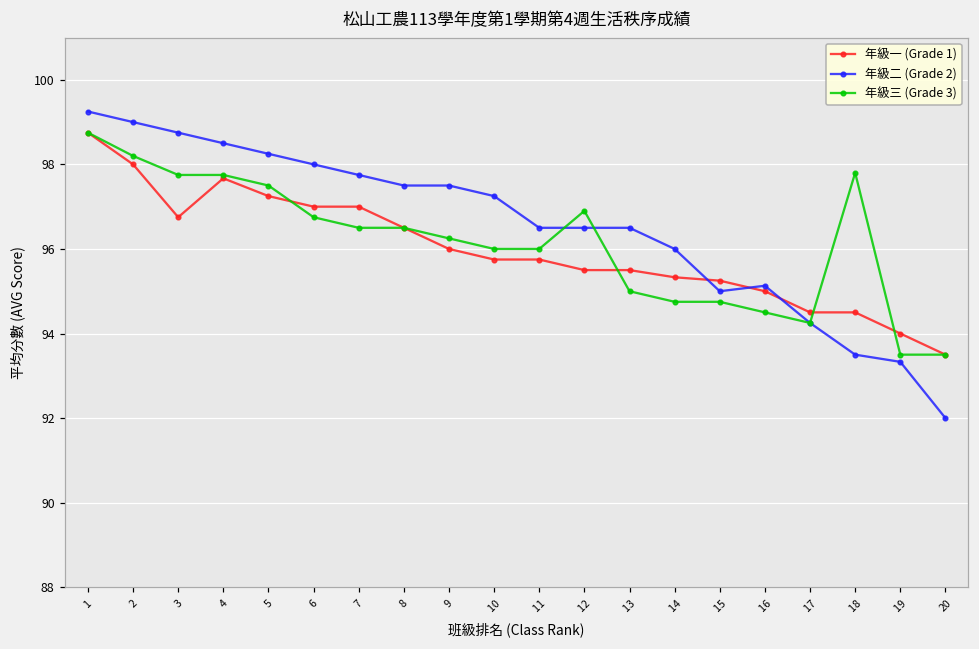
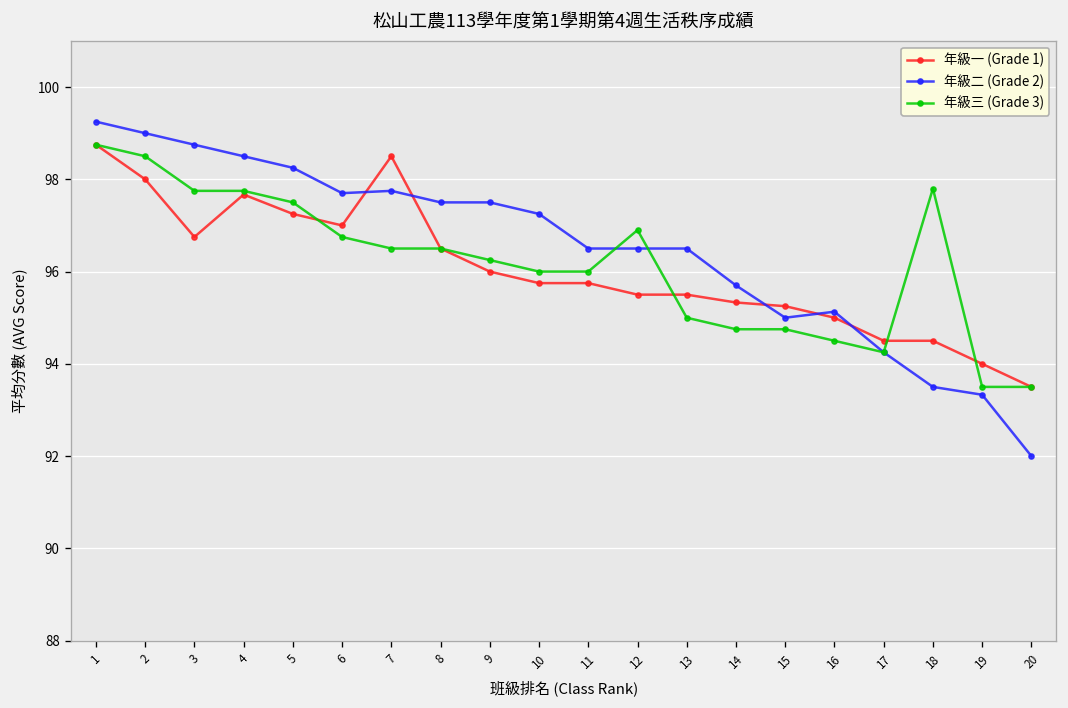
年級三 (Grade 3), 2: 98.2 -> 98.5
年級二 (Grade 2), 6: 98.0 -> 97.7
年級一 (Grade 1), 7: 97.0 -> 98.5
年級二 (Grade 2), 14: 96.0 -> 95.7
